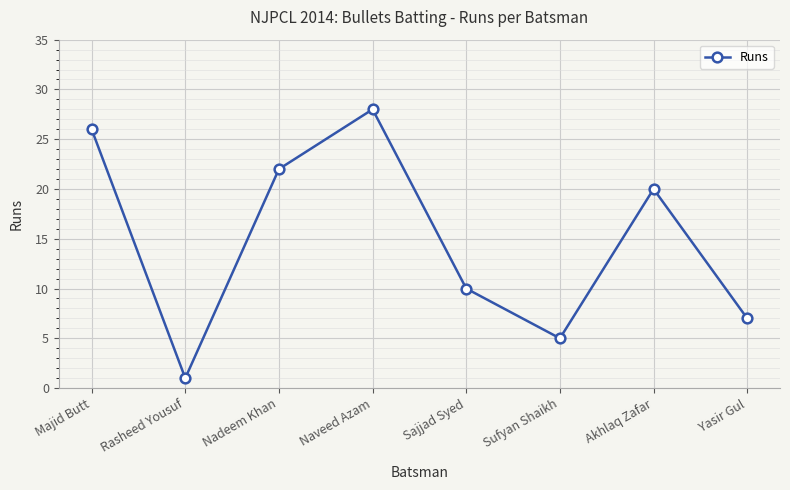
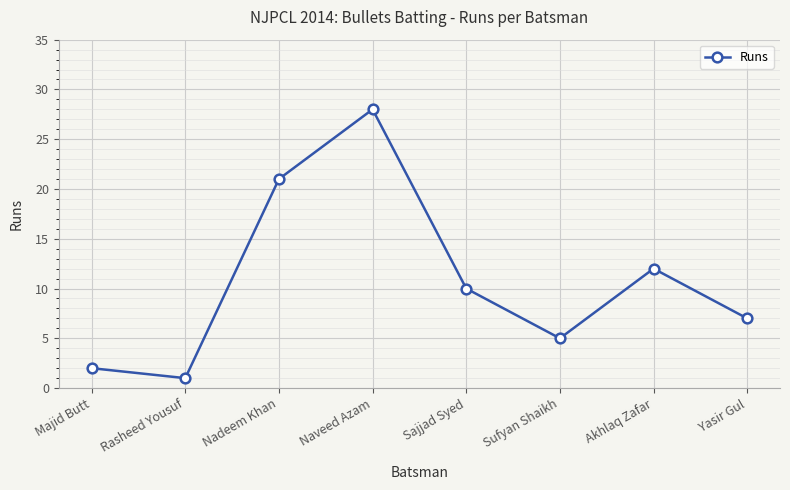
Majid Butt: 26 -> 2
Nadeem Khan: 22 -> 21
Akhlaq Zafar: 20 -> 12
